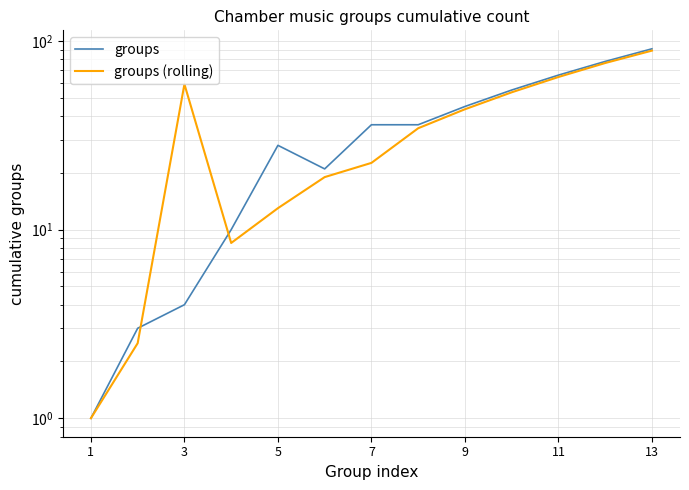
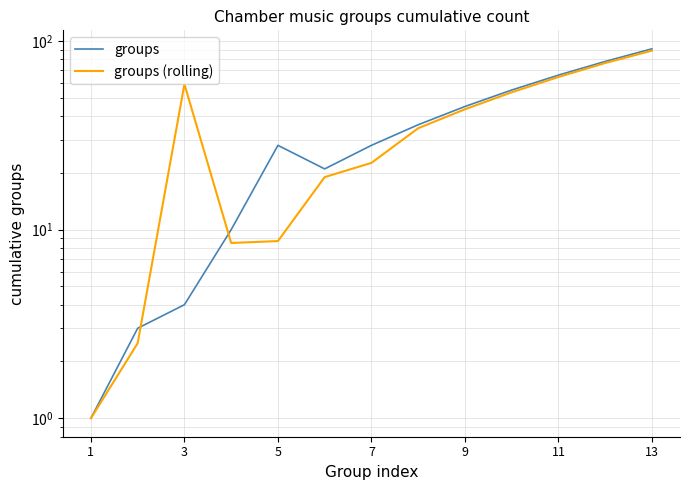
groups (rolling), 5: 13 -> 9
groups, 7: 36 -> 28
